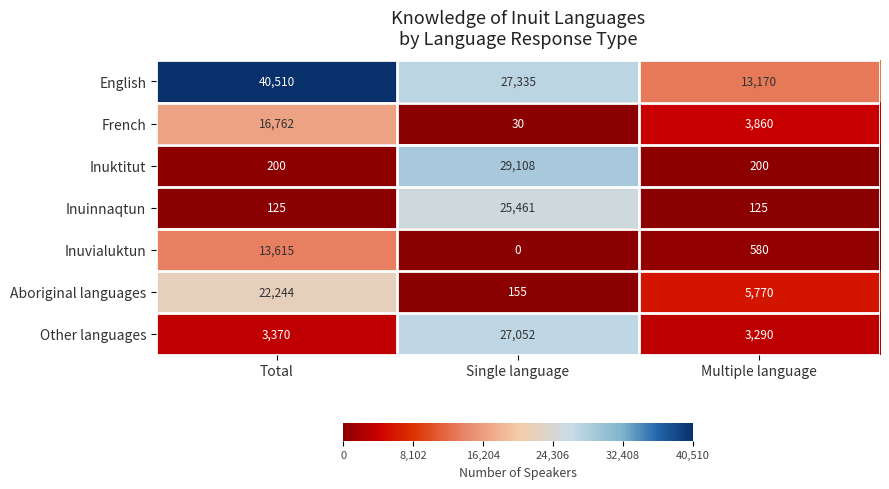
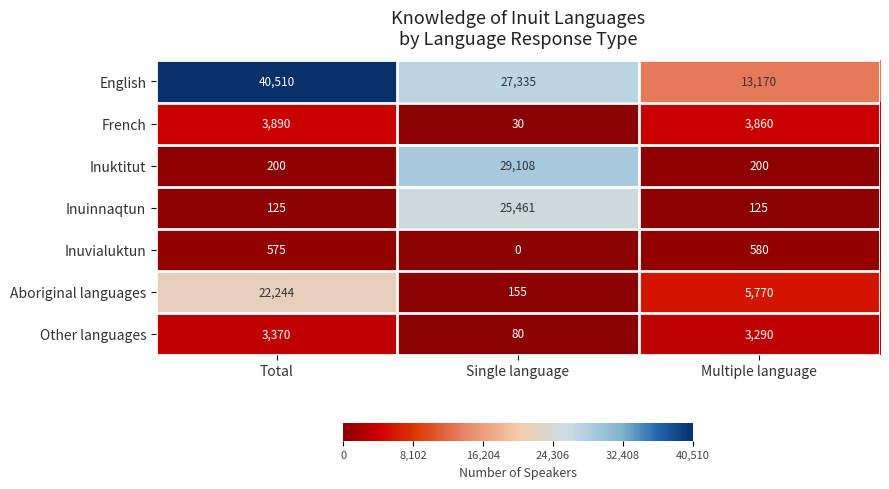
French, Total: 16,762 -> 3,890
Inuvialuktun, Total: 13,615 -> 575
Other languages, Single language: 27,052 -> 80
